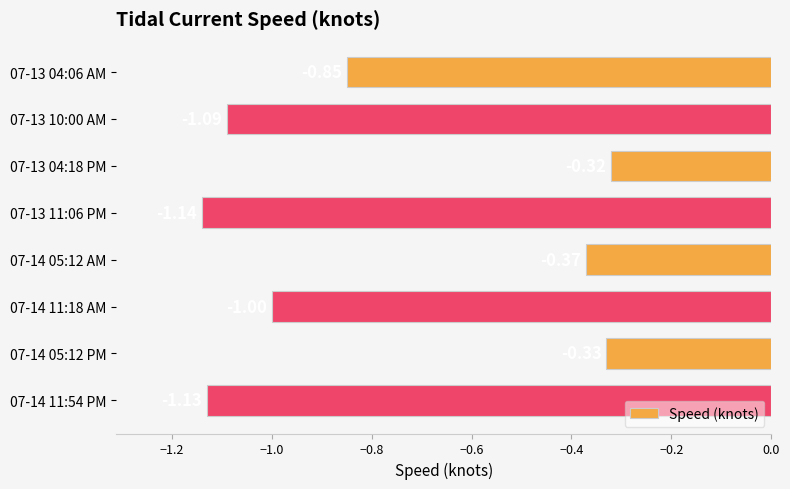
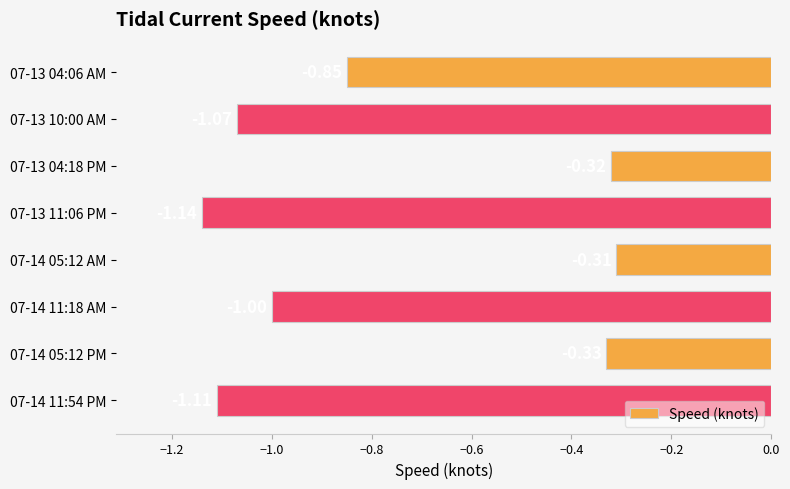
07-13 10:00 AM: -1.09 -> -1.07
07-14 05:12 AM: -0.37 -> -0.31
07-14 11:54 PM: -1.13 -> -1.11
